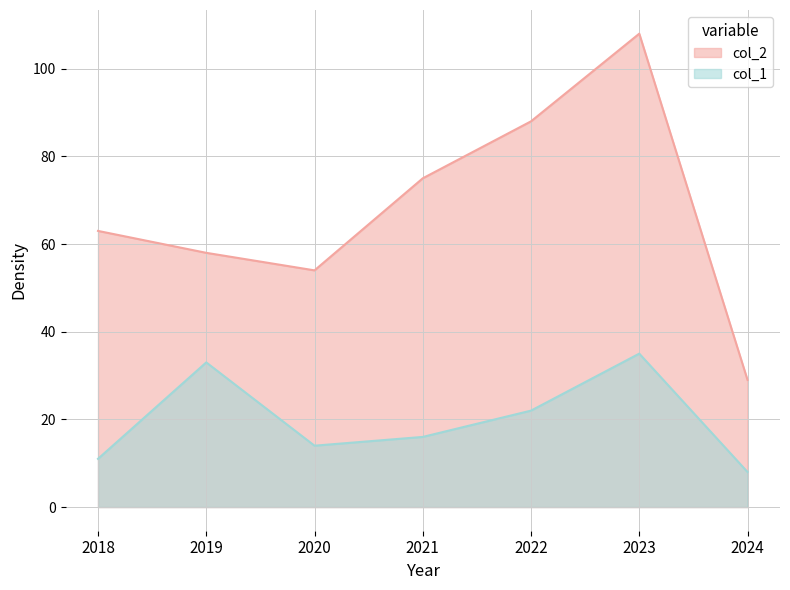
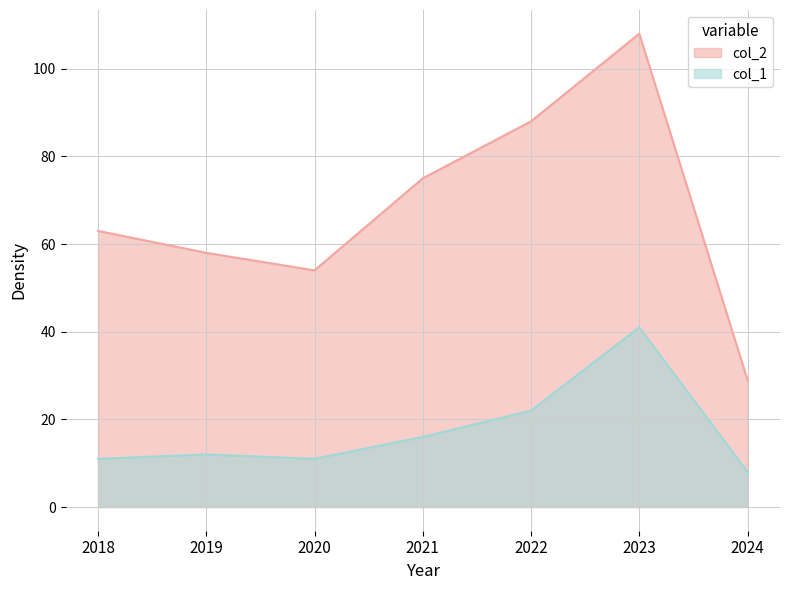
col_1, 2019: 33 -> 12
col_1, 2020: 14 -> 11
col_1, 2023: 35 -> 41
